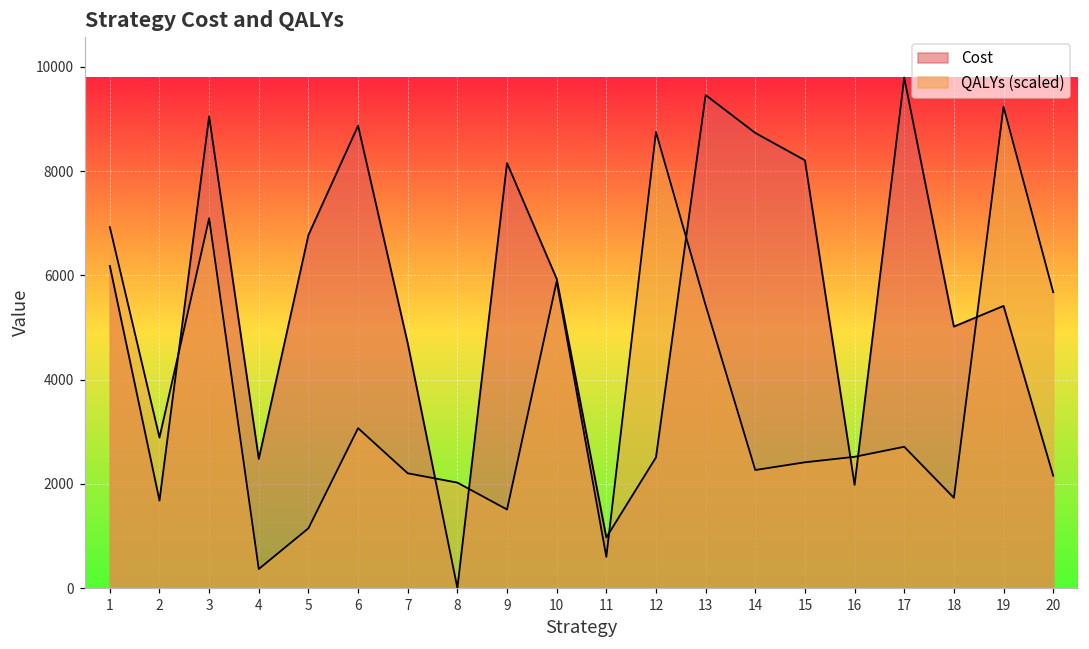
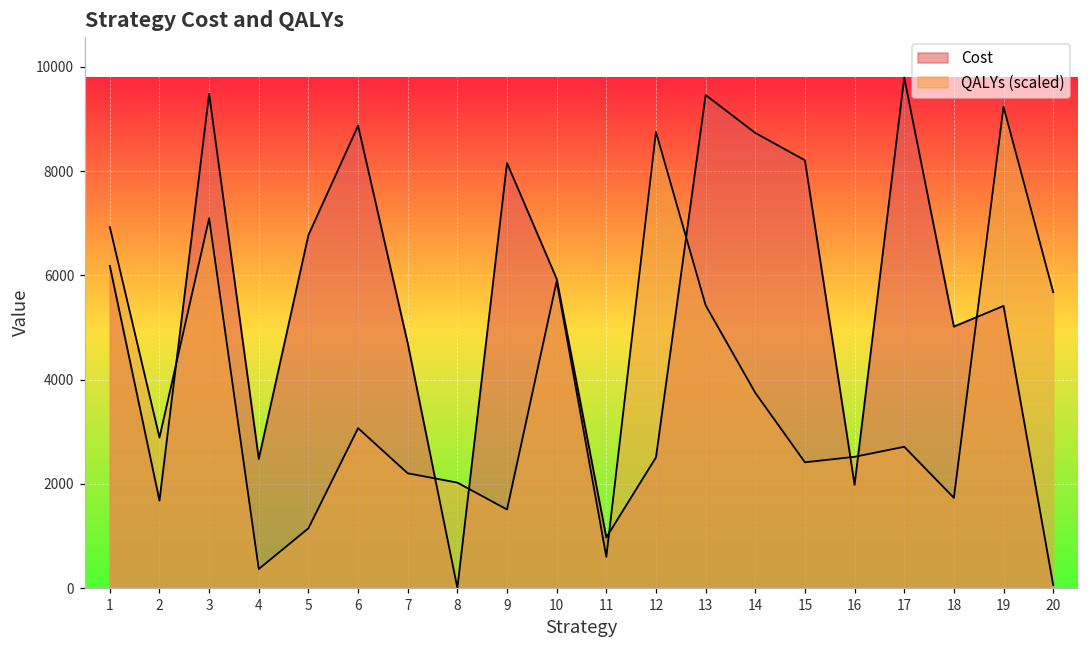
Cost, 3: 9000 -> 9500
QALYs (scaled), 14: 2300 -> 3700
Cost, 20: 2200 -> 100
